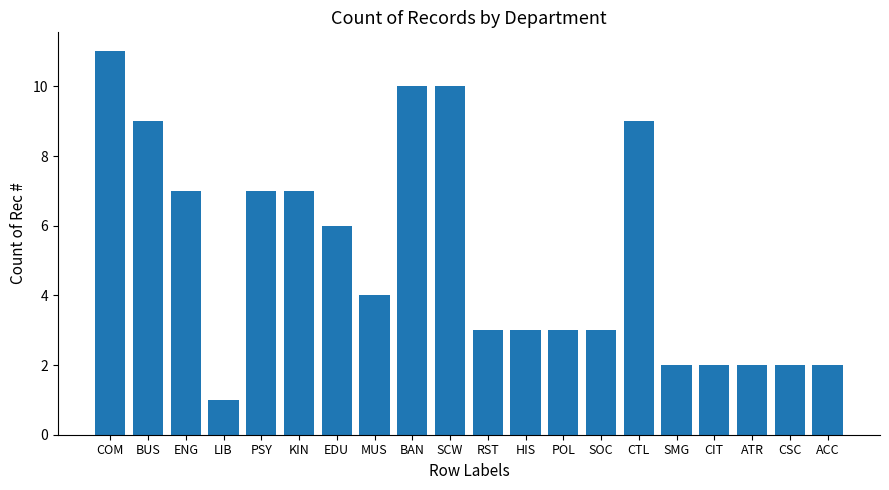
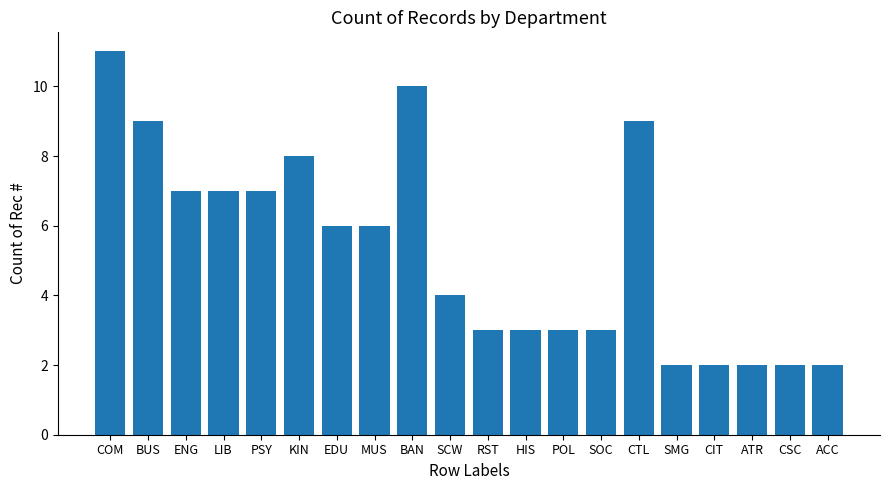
LIB: 1 -> 7
KIN: 7 -> 8
MUS: 4 -> 6
SCW: 10 -> 4
